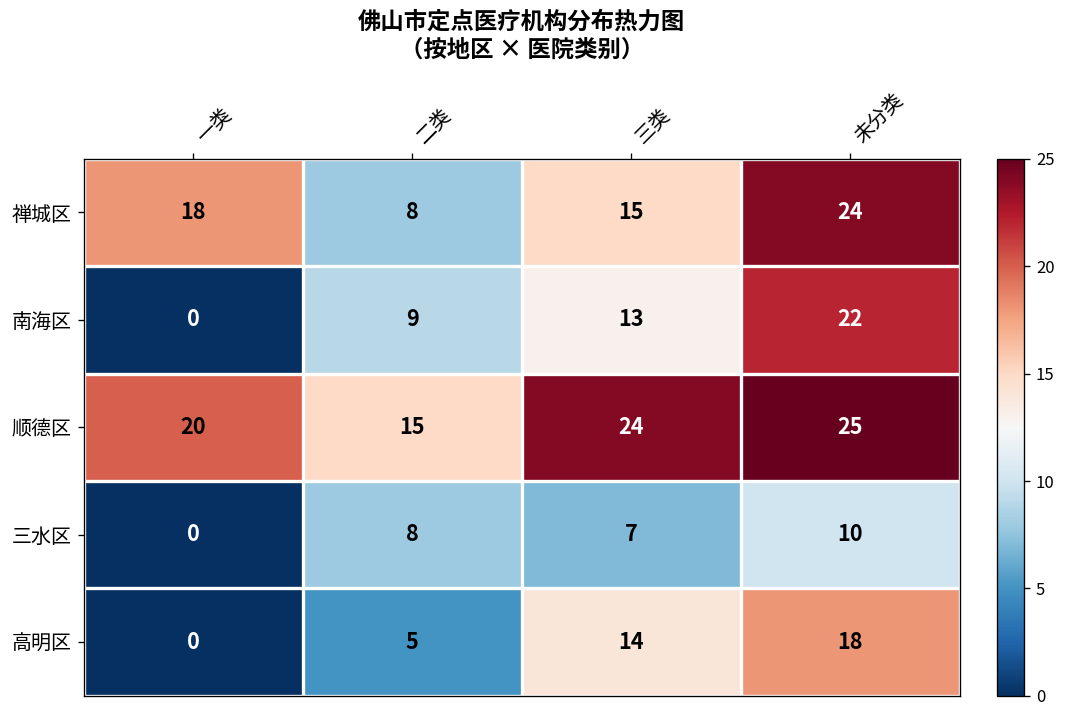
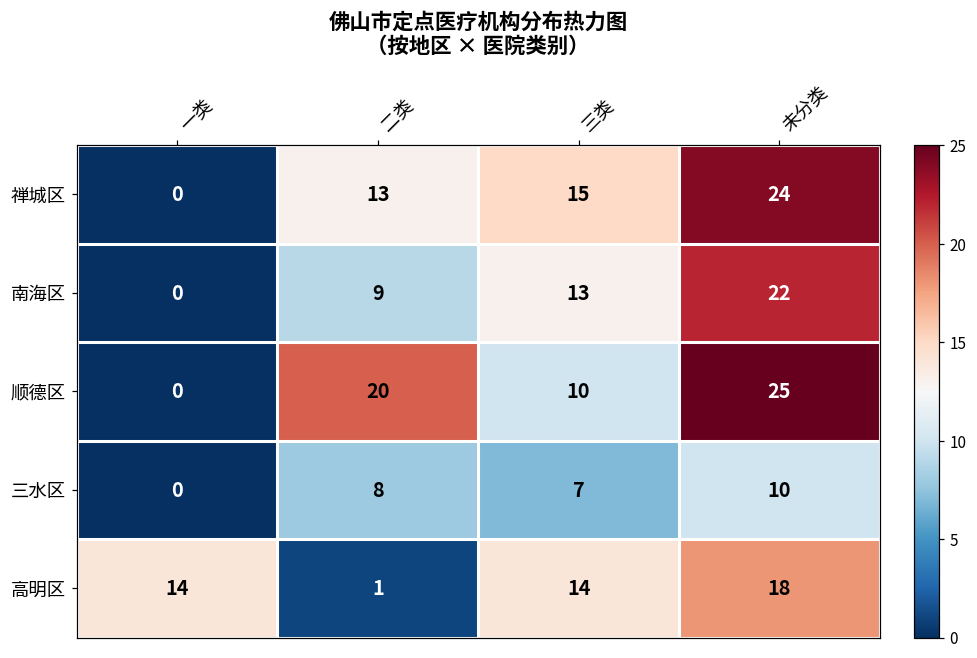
禅城区, 一类: 18 -> 0
禅城区, 二类: 8 -> 13
顺德区, 一类: 20 -> 0
顺德区, 二类: 15 -> 20
顺德区, 三类: 24 -> 10
高明区, 一类: 0 -> 14
高明区, 二类: 5 -> 1
